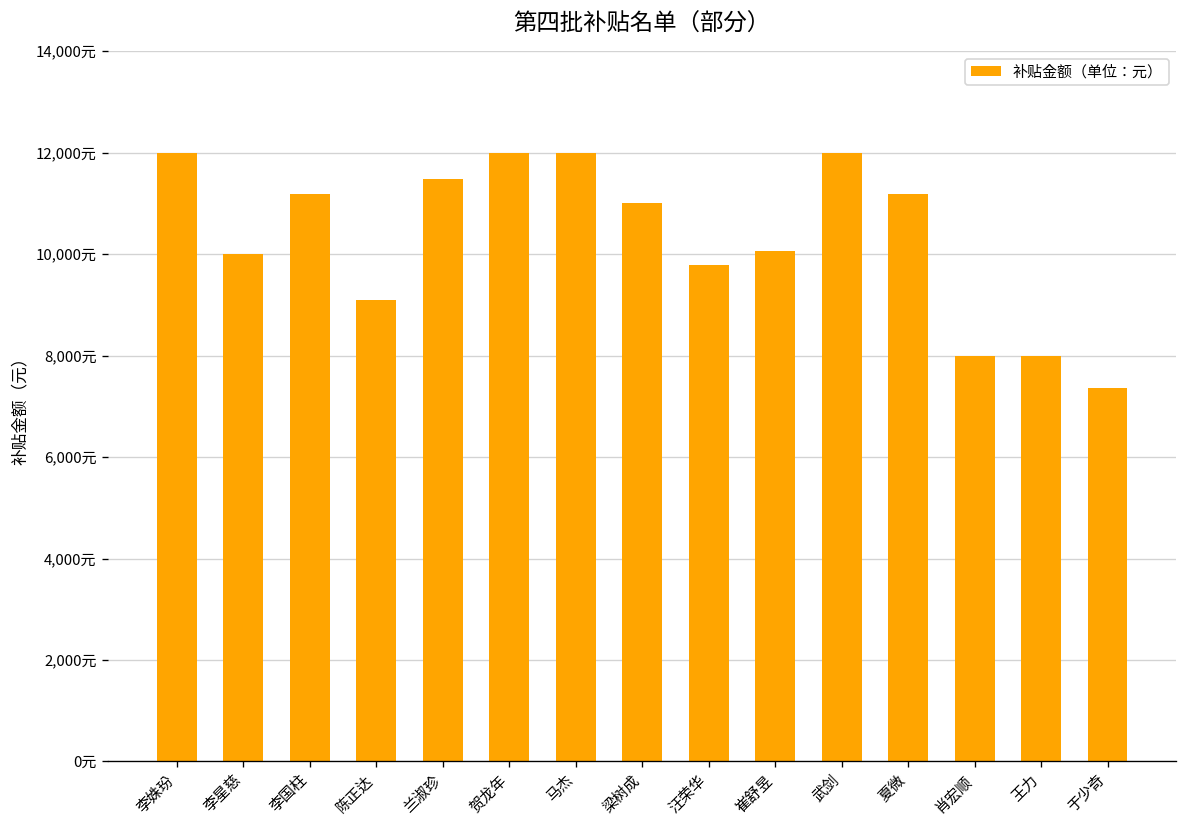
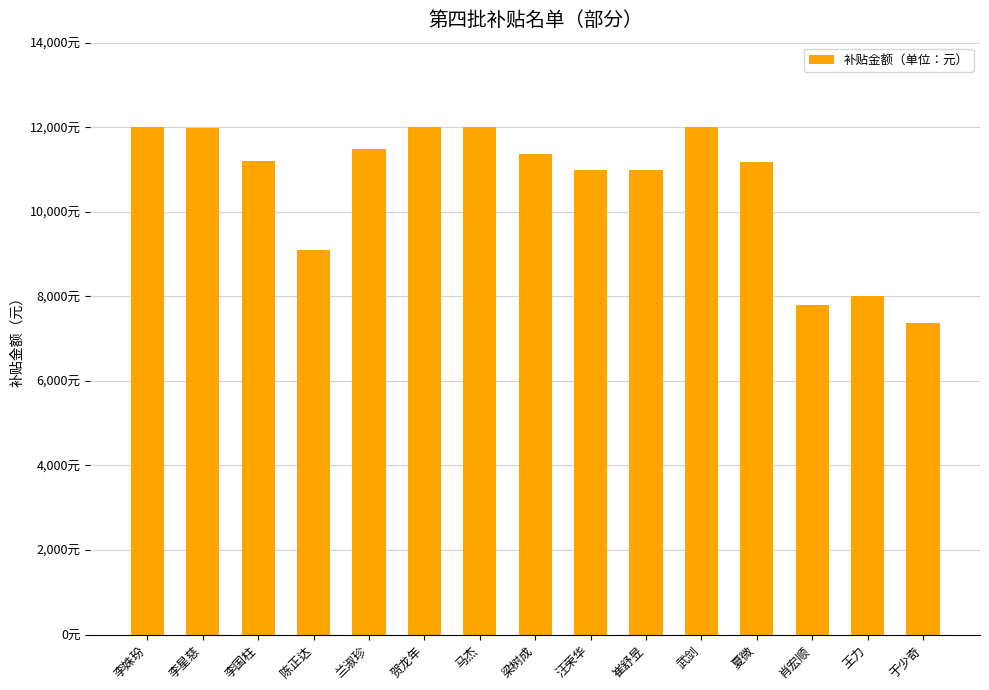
李星慈: 10,000元 -> 12,000元
梁树成: 11,000元 -> 11,400元
汪荣华: 9,800元 -> 11,000元
崔舒昱: 10,100元 -> 11,000元
肖宏顺: 8,000元 -> 7,800元
